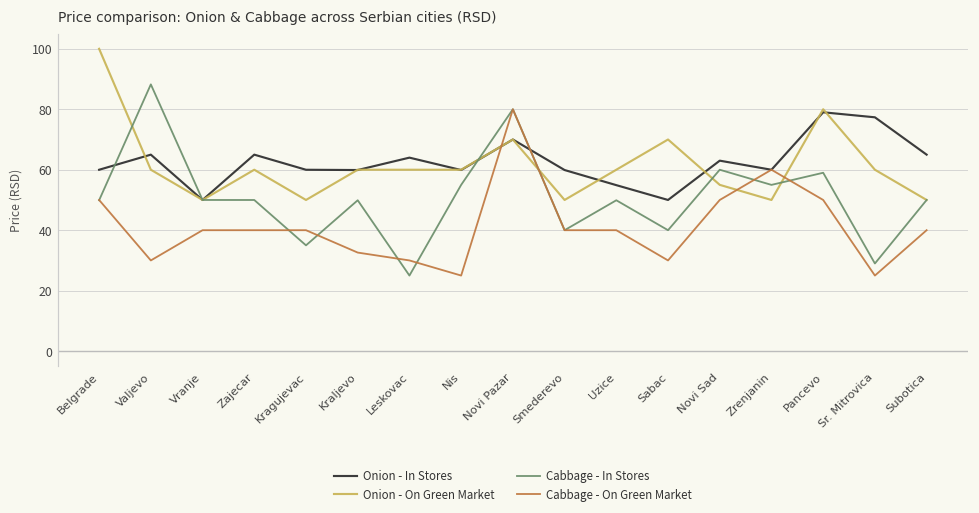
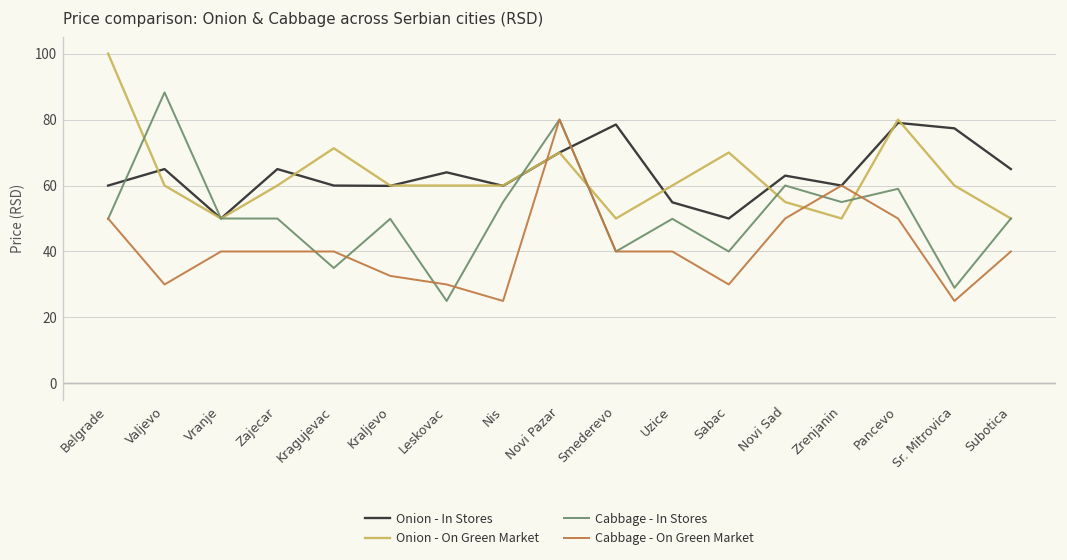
Onion - On Green Market, Kragujevac: 50 -> 71
Onion - In Stores, Smederevo: 60 -> 79
